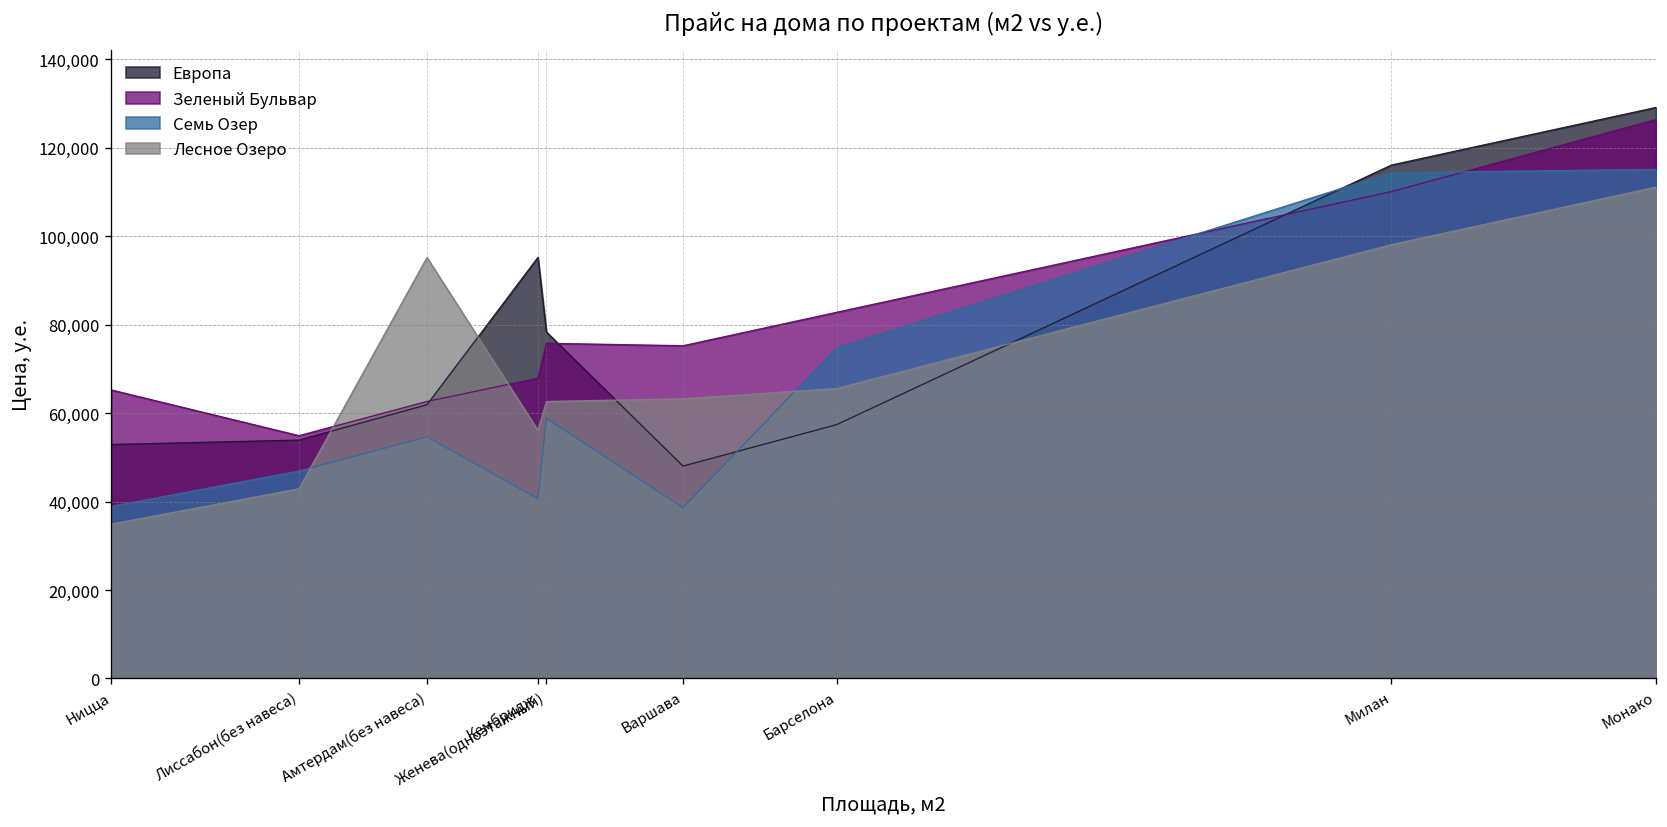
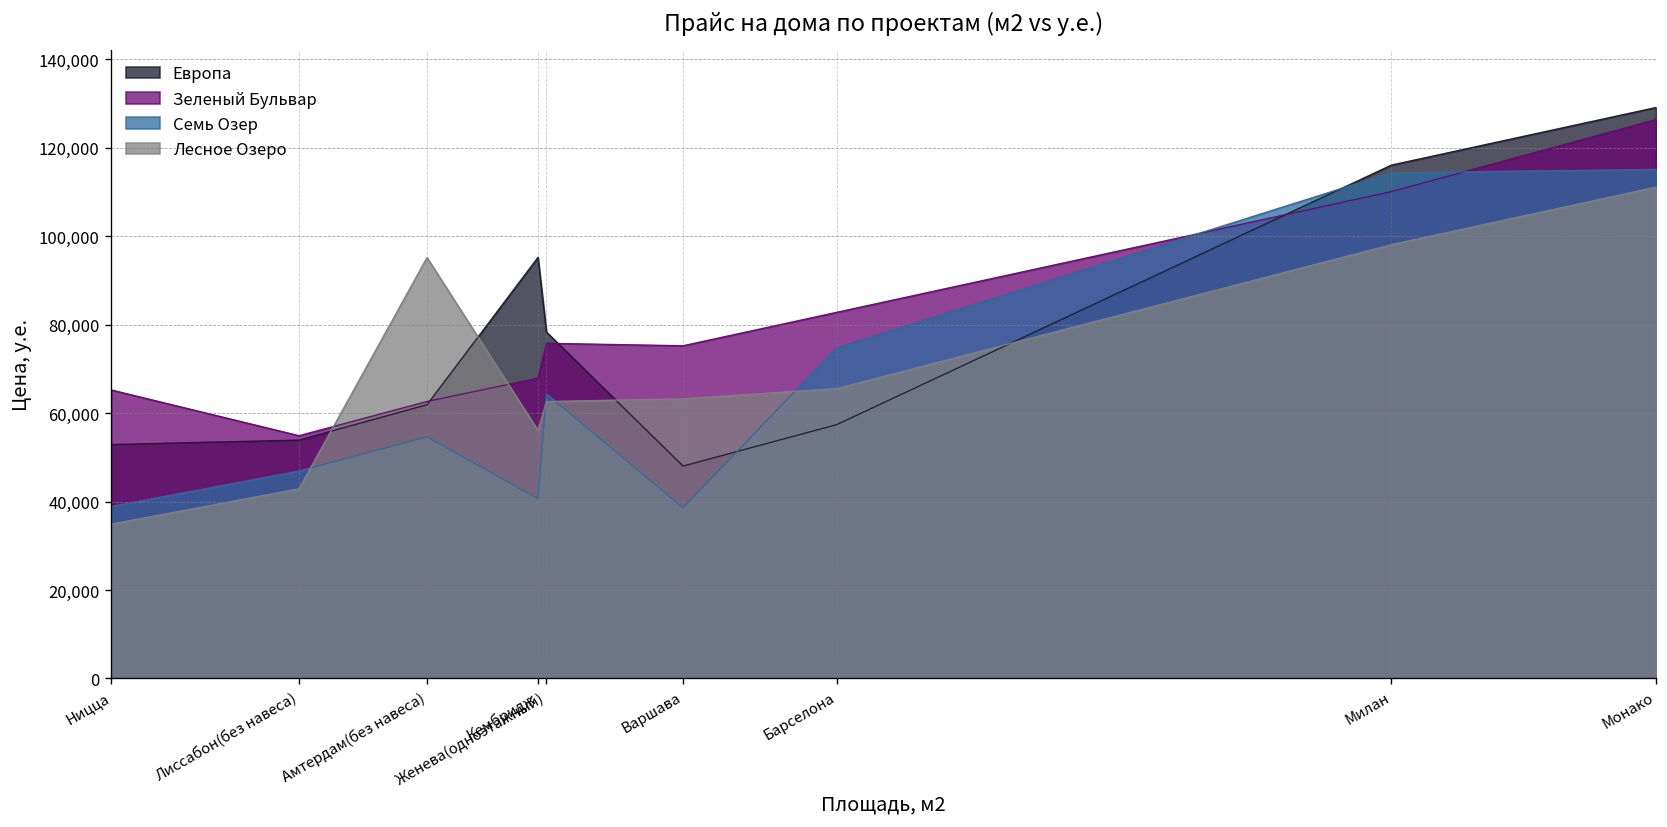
Семь Озер, Женева(одноэтажный): 59,000 -> 64,000
